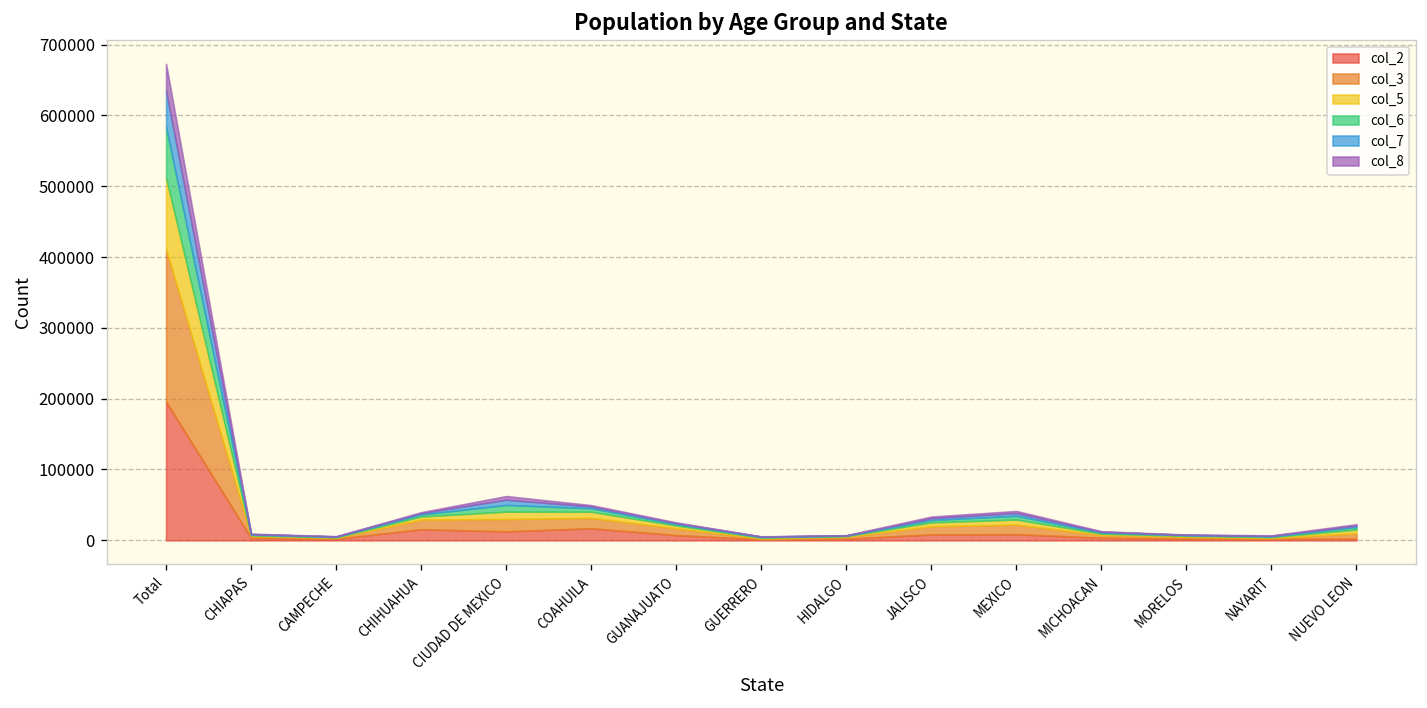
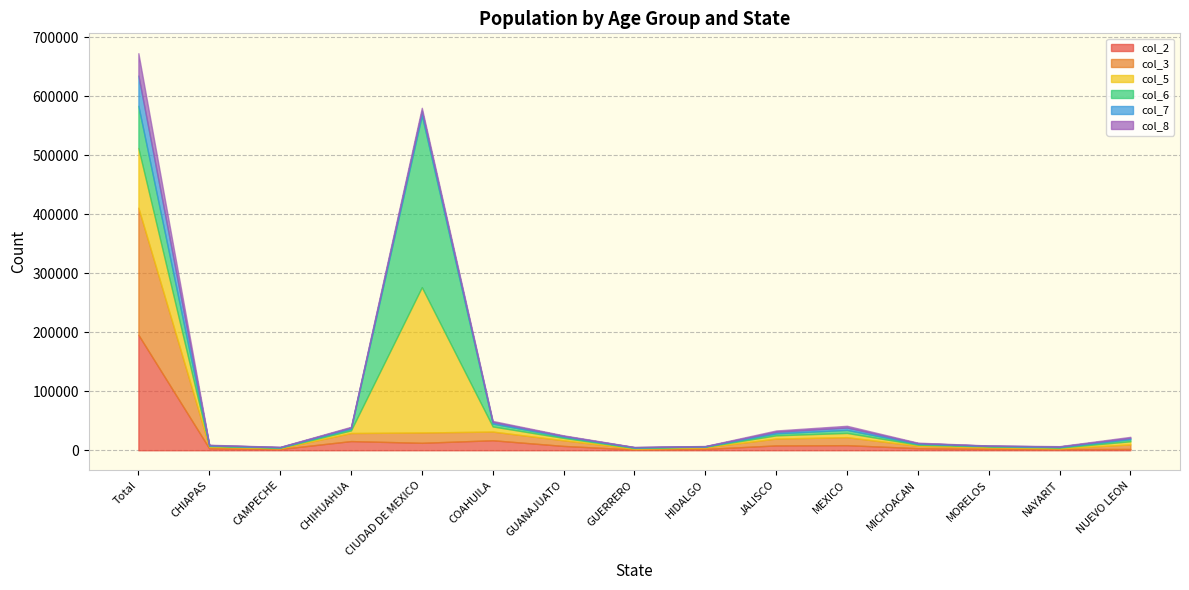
col_5, CIUDAD DE MEXICO: 10000 -> 250000
col_6, CIUDAD DE MEXICO: 10000 -> 290000
